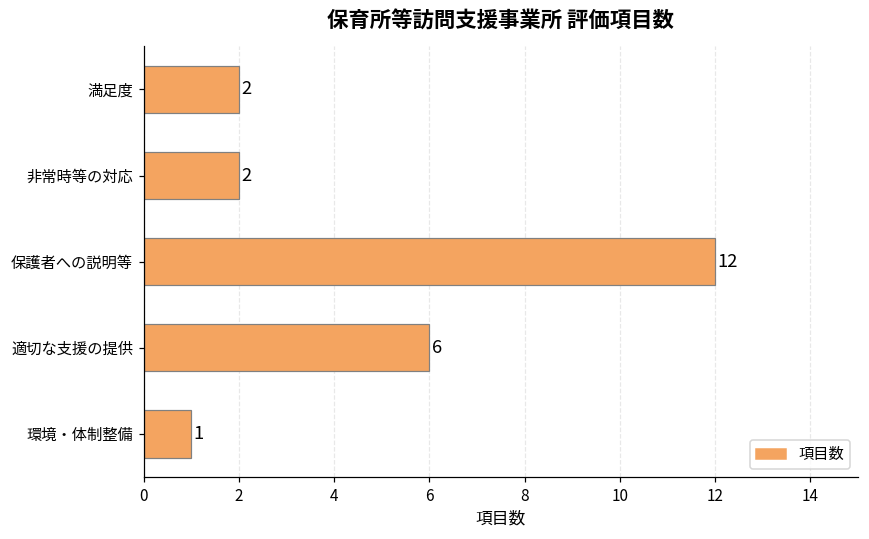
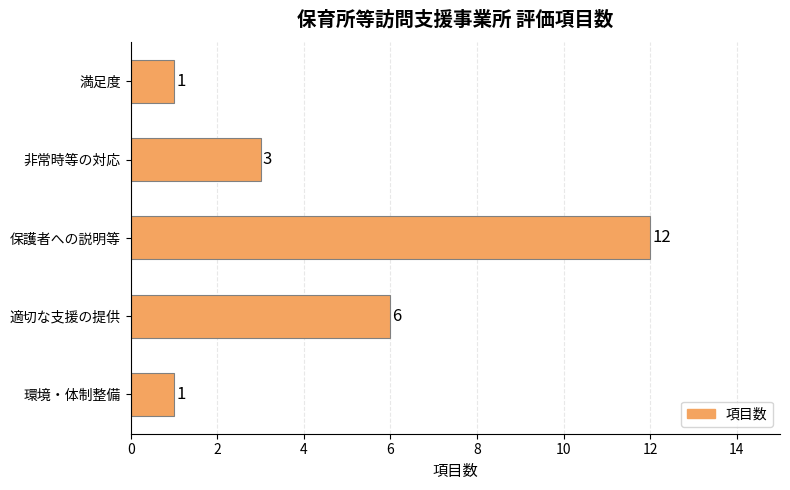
満足度: 2 -> 1
非常時等の対応: 2 -> 3
